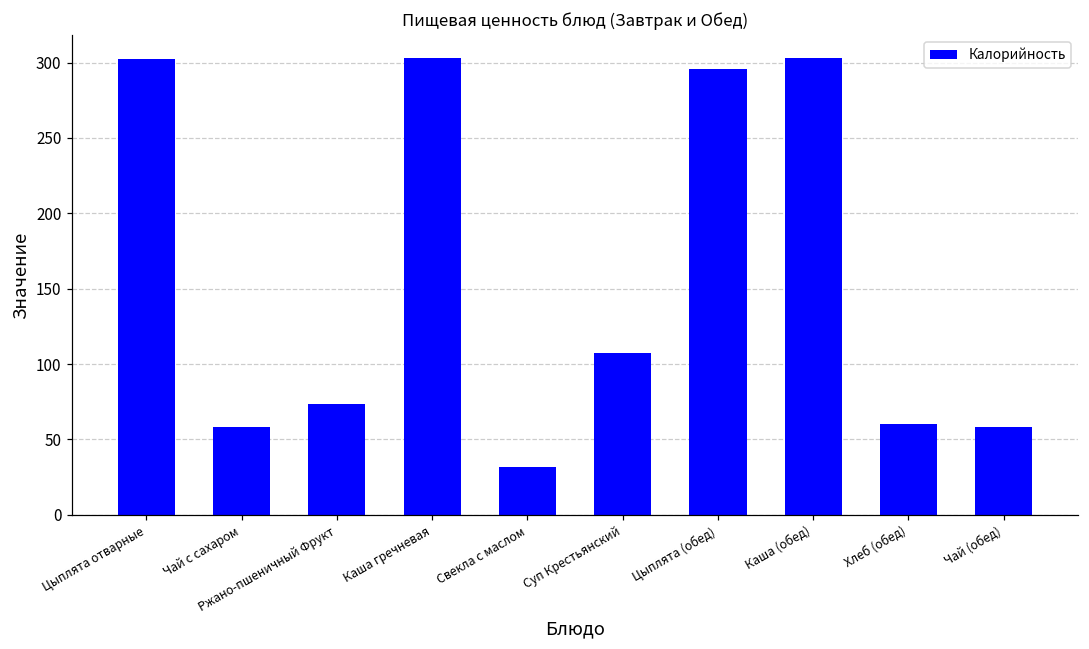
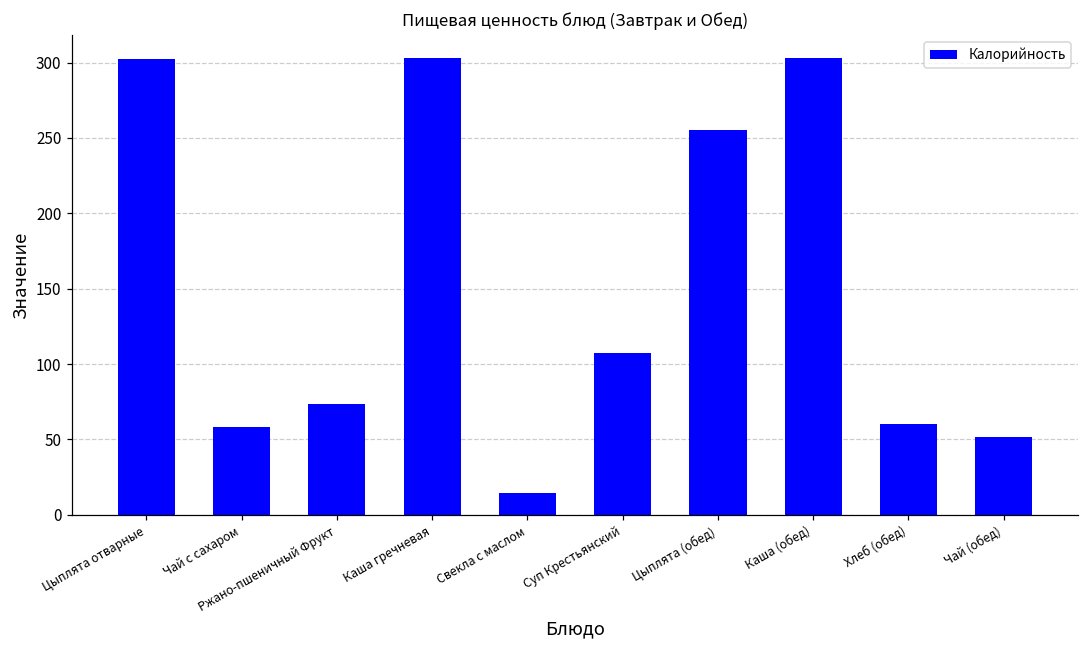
Свекла с маслом: 32 -> 15
Цыплята (обед): 296 -> 256
Чай (обед): 58 -> 52
